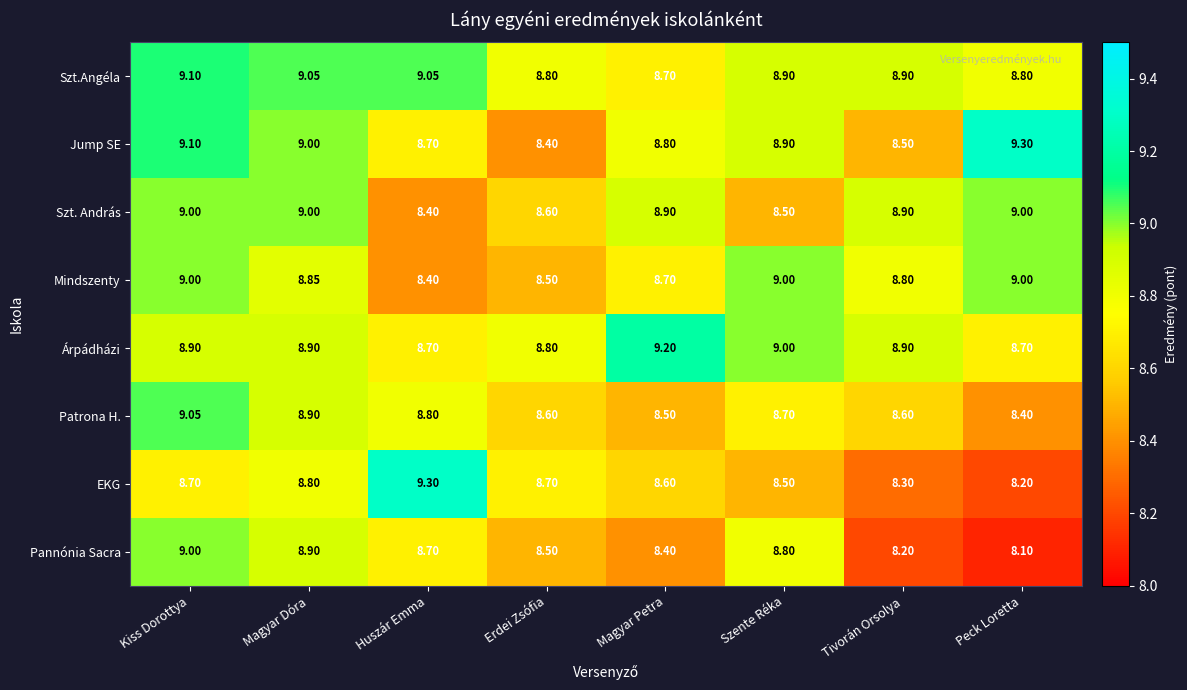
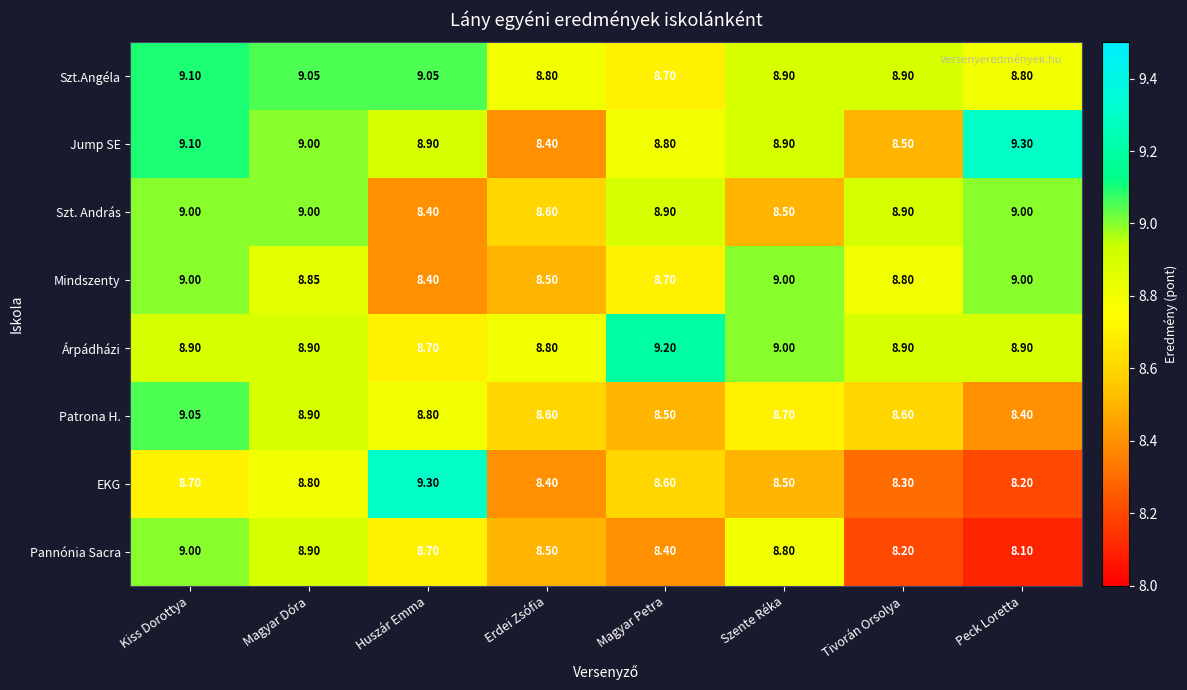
Jump SE, Huszár Emma: 8.70 -> 8.90
Árpádházi, Peck Loretta: 8.70 -> 8.90
EKG, Erdei Zsófia: 8.70 -> 8.40
